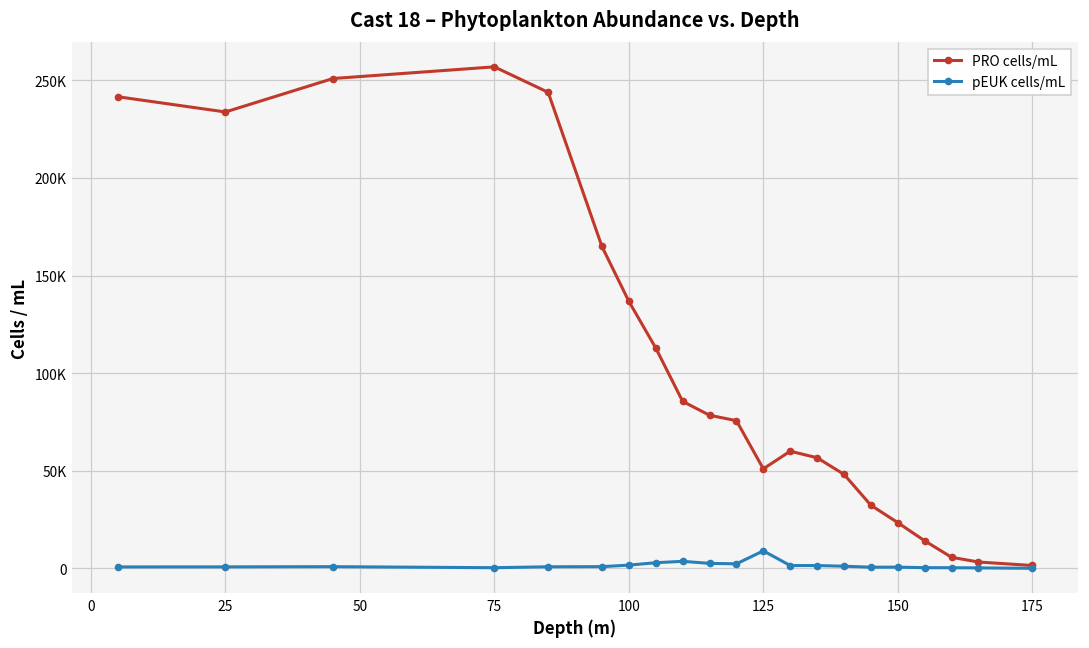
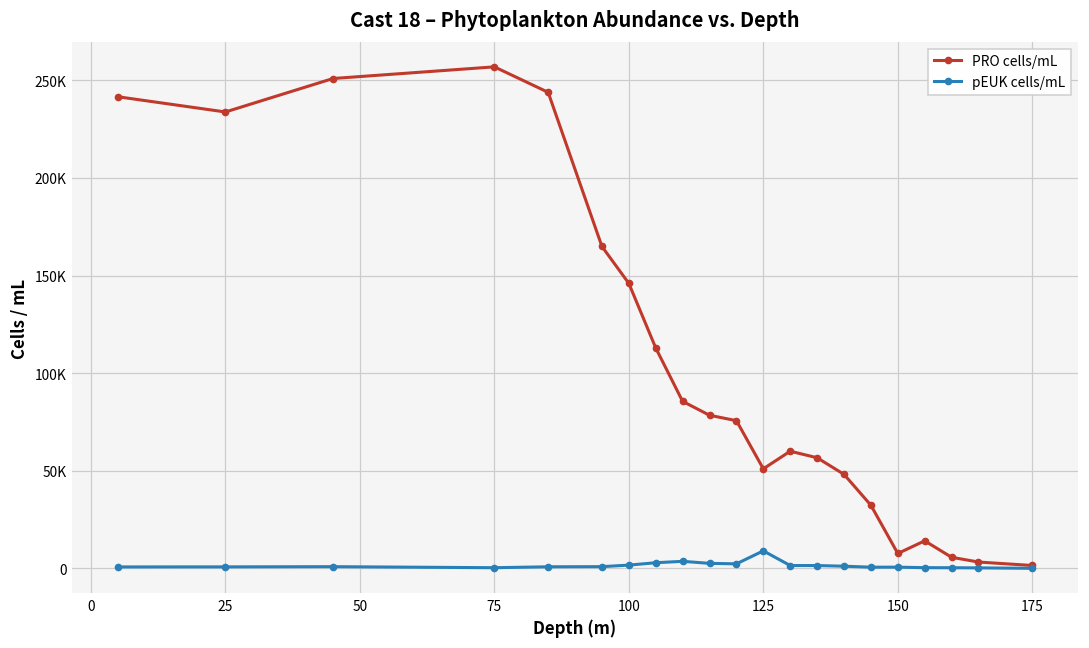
PRO cells/mL, 100: 137000 -> 146000
PRO cells/mL, 150: 23000 -> 8000
